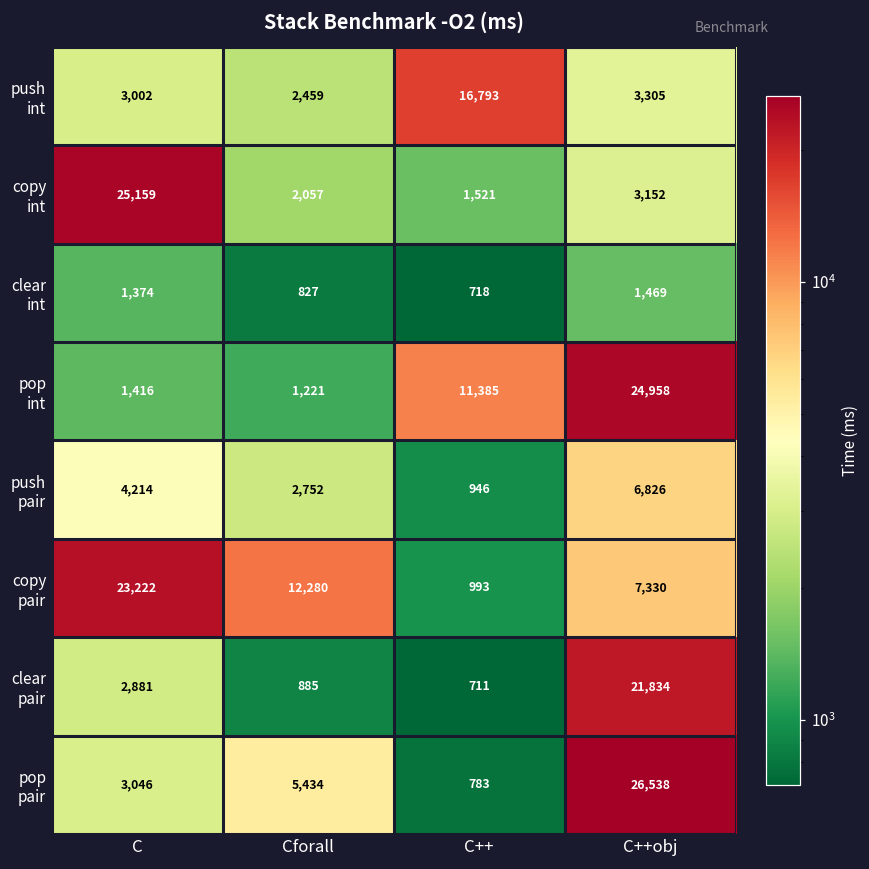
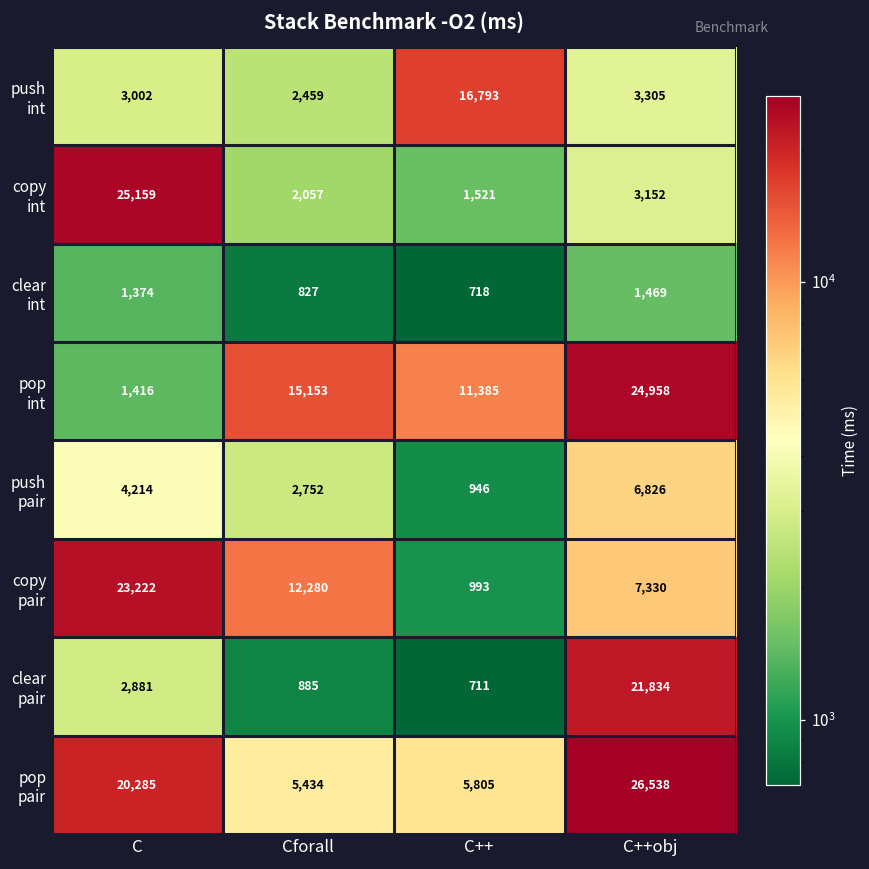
pop int, Cforall: 1,221 -> 15,153
pop pair, C: 3,046 -> 20,285
pop pair, C++: 783 -> 5,805
